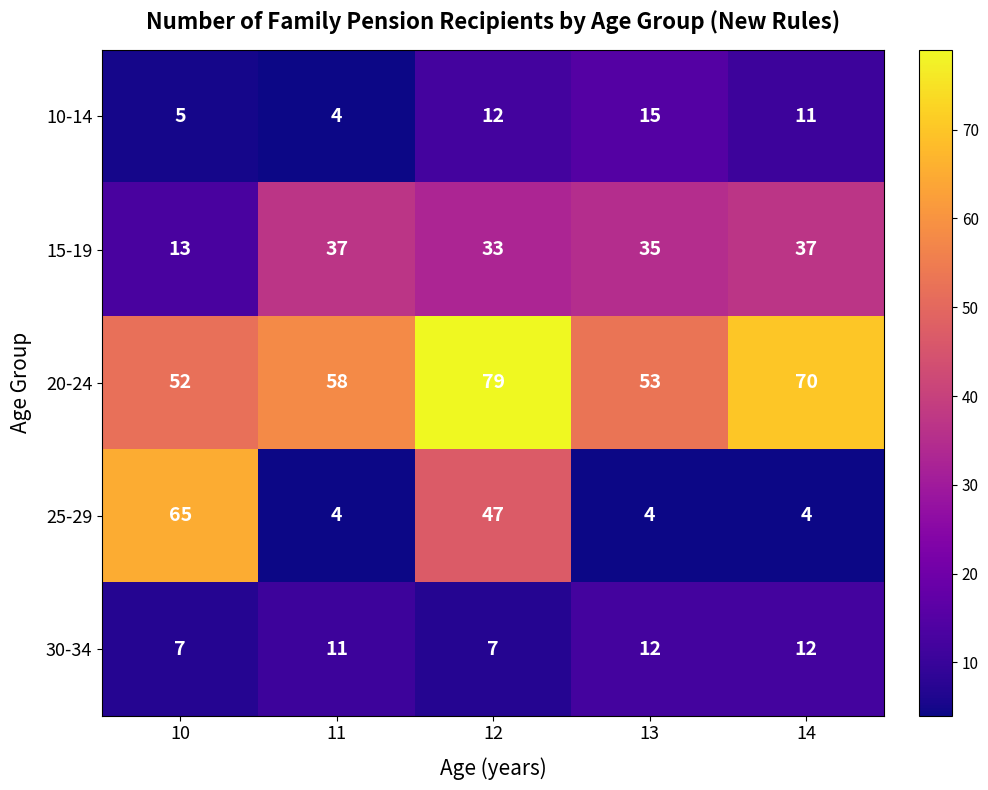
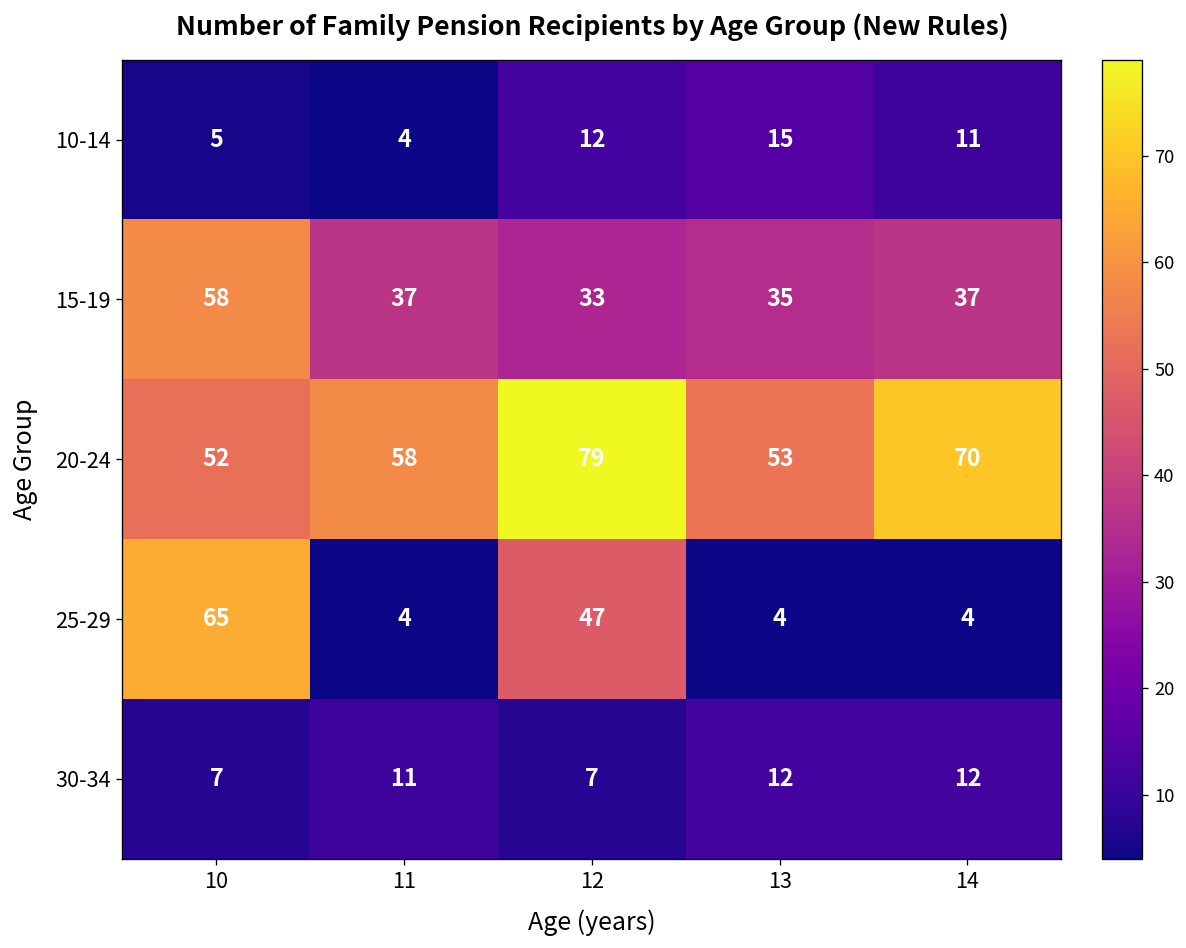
15-19, 10: 13 -> 58
